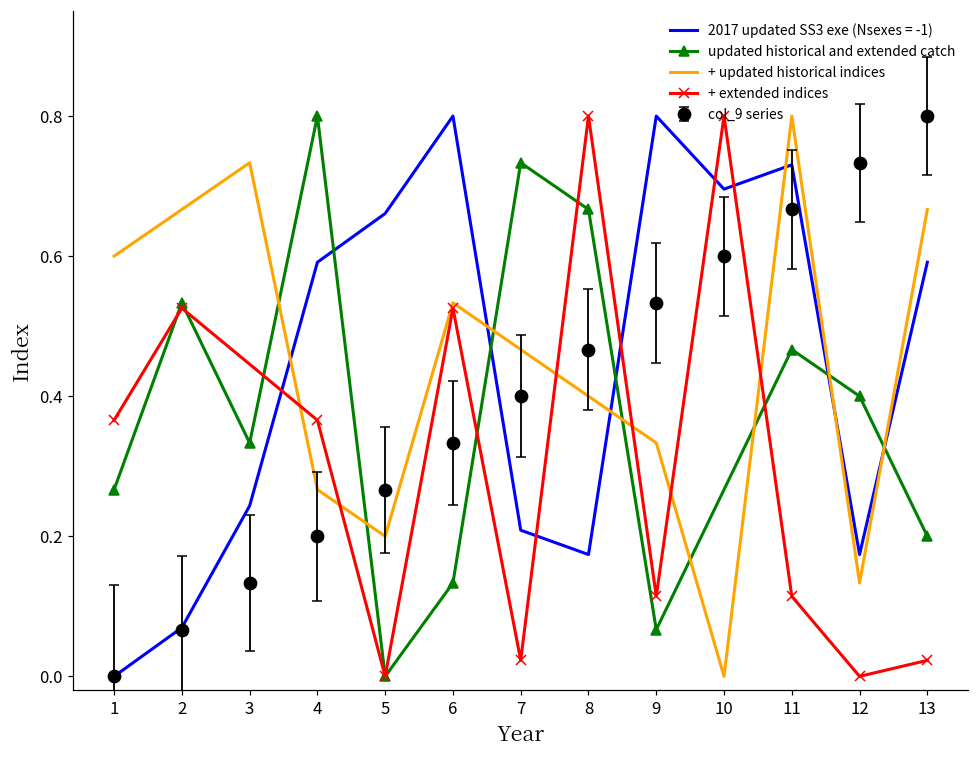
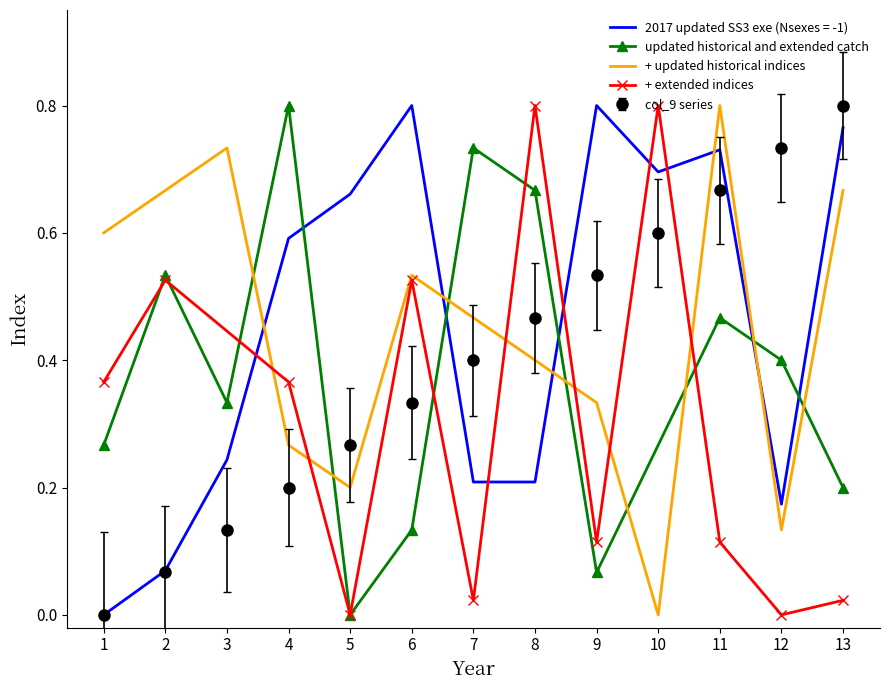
2017 updated SS3 exe (Nsexes = -1), 8: 0.17 -> 0.21
2017 updated SS3 exe (Nsexes = -1), 13: 0.59 -> 0.77
